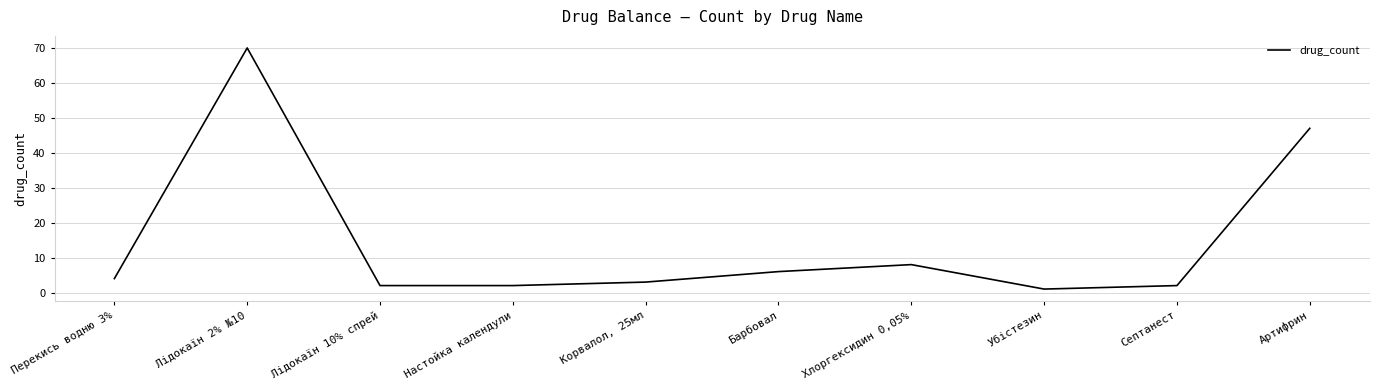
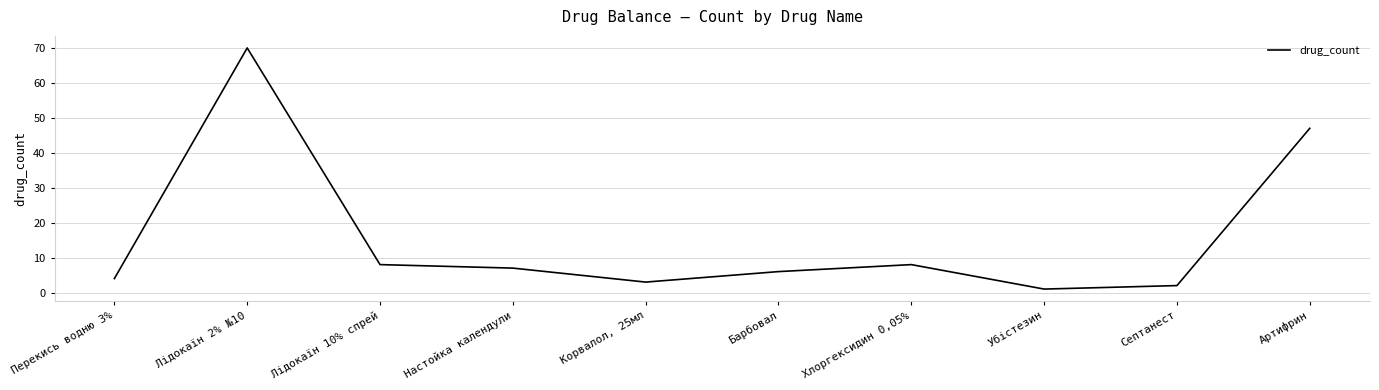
Лідокаїн 10% спрей: 2 -> 8
Настойка календули: 2 -> 7
